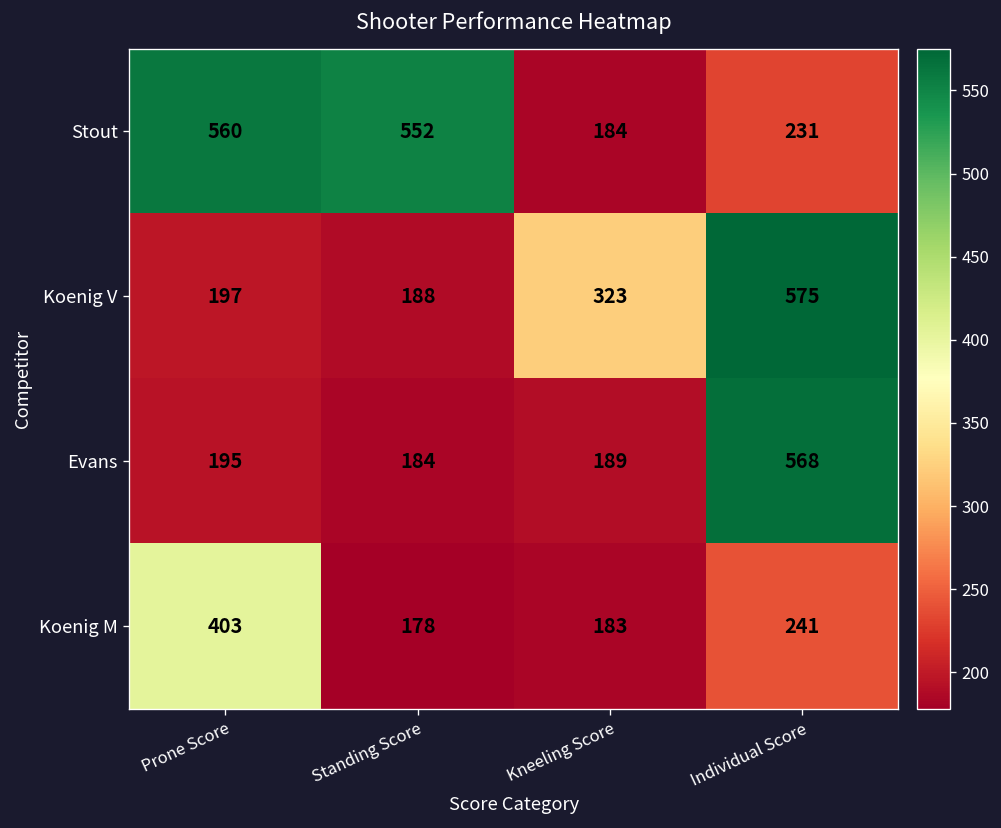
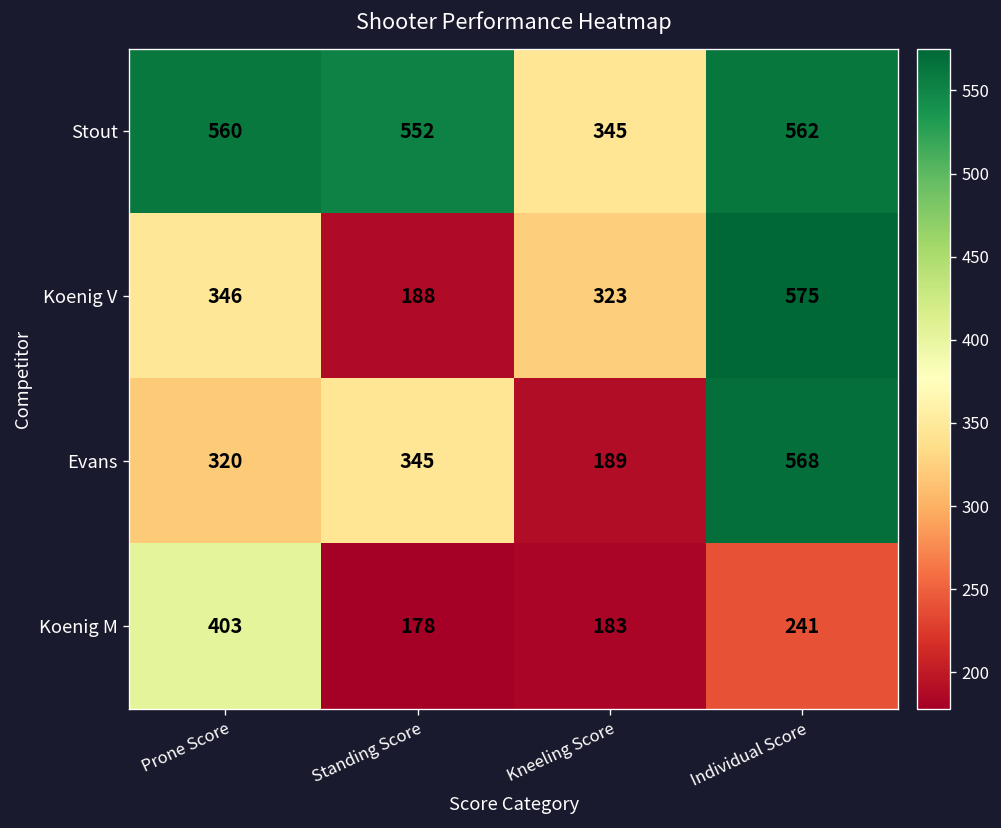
Stout, Kneeling Score: 184 -> 345
Stout, Individual Score: 231 -> 562
Koenig V, Prone Score: 197 -> 346
Evans, Prone Score: 195 -> 320
Evans, Standing Score: 184 -> 345
